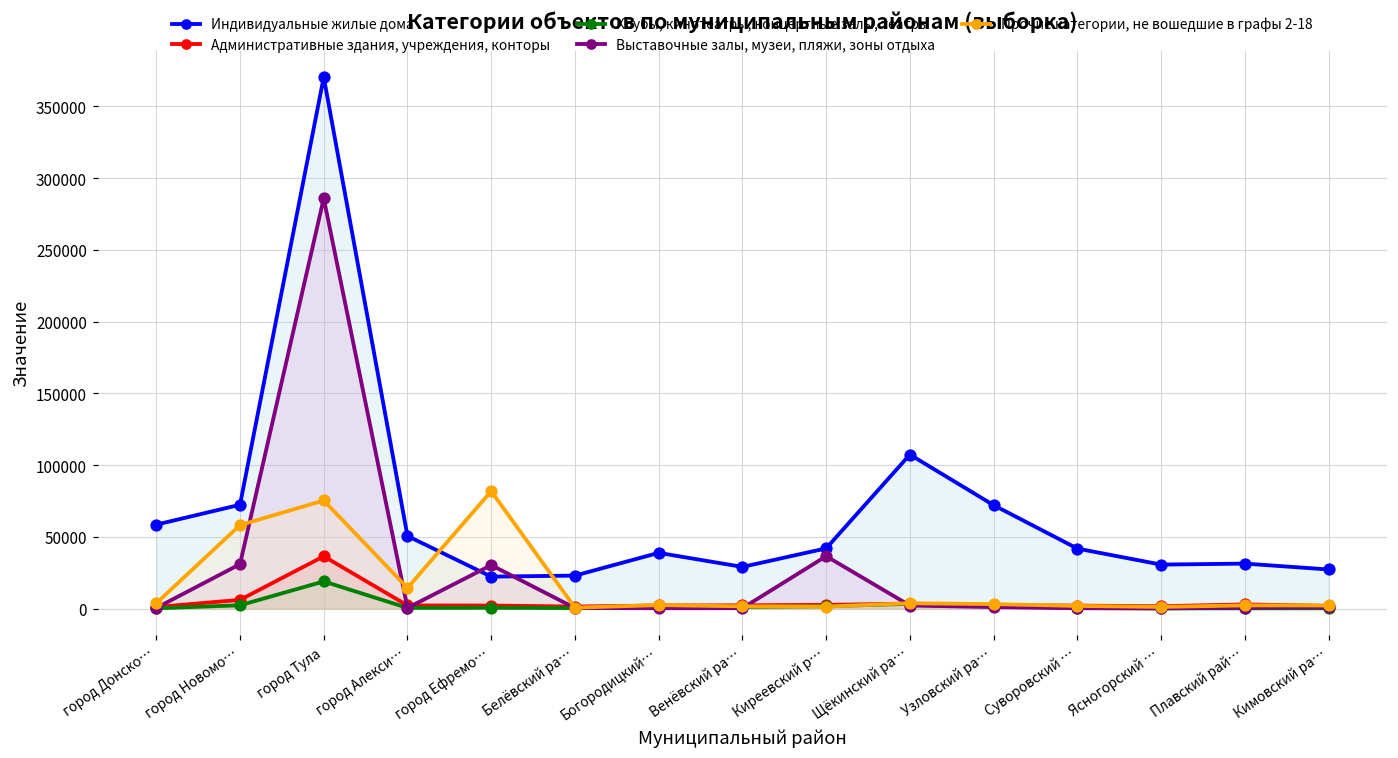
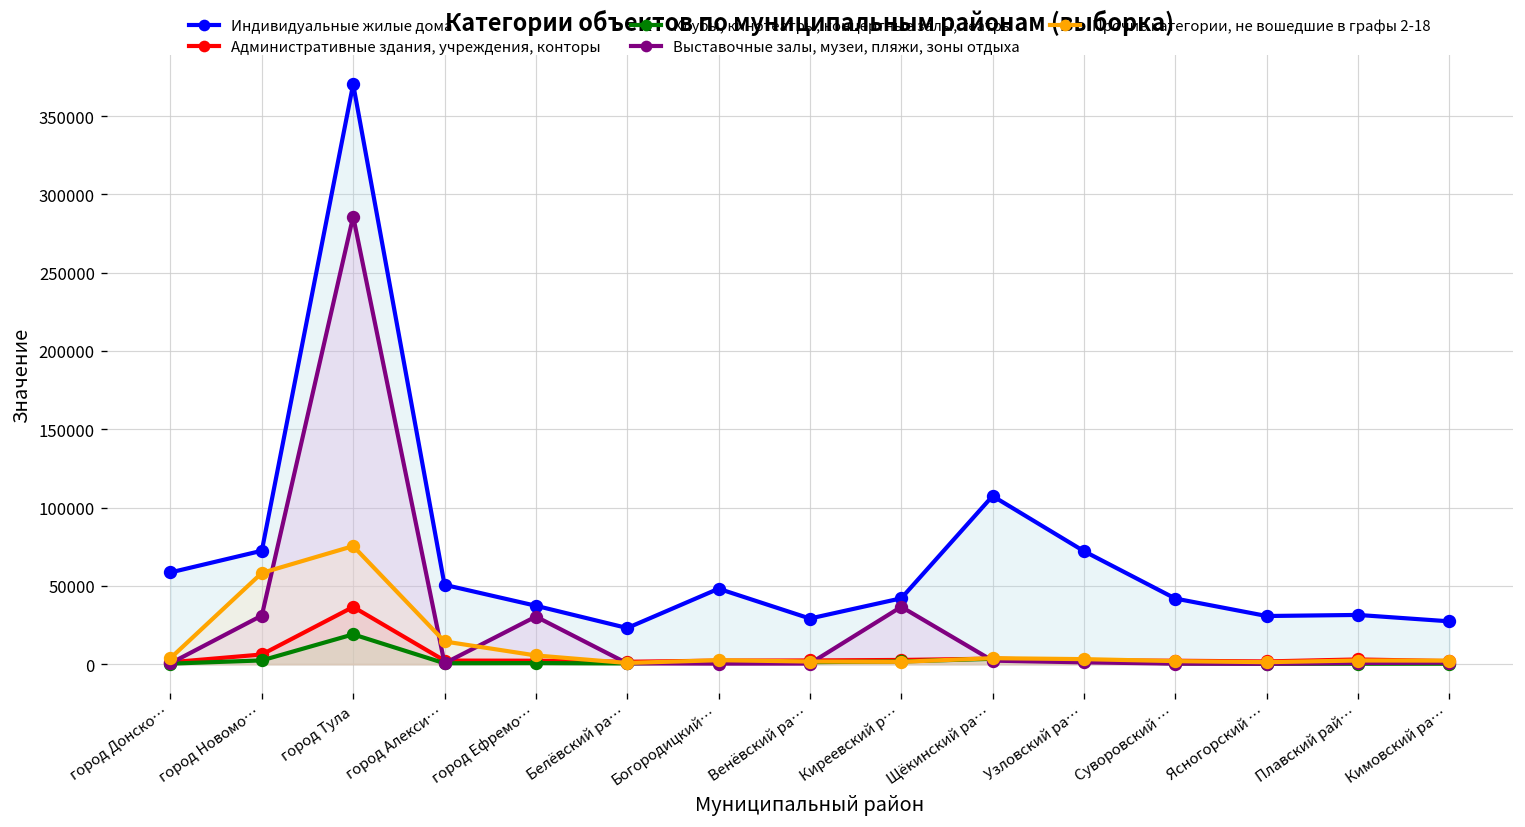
Индивидуальные жилые дома, город Ефремо…: 22000 -> 37000
Прочие категории, не вошедшие в графы 2-18, город Ефремо…: 82000 -> 6000
Индивидуальные жилые дома, Богородицкий…: 39000 -> 48000
